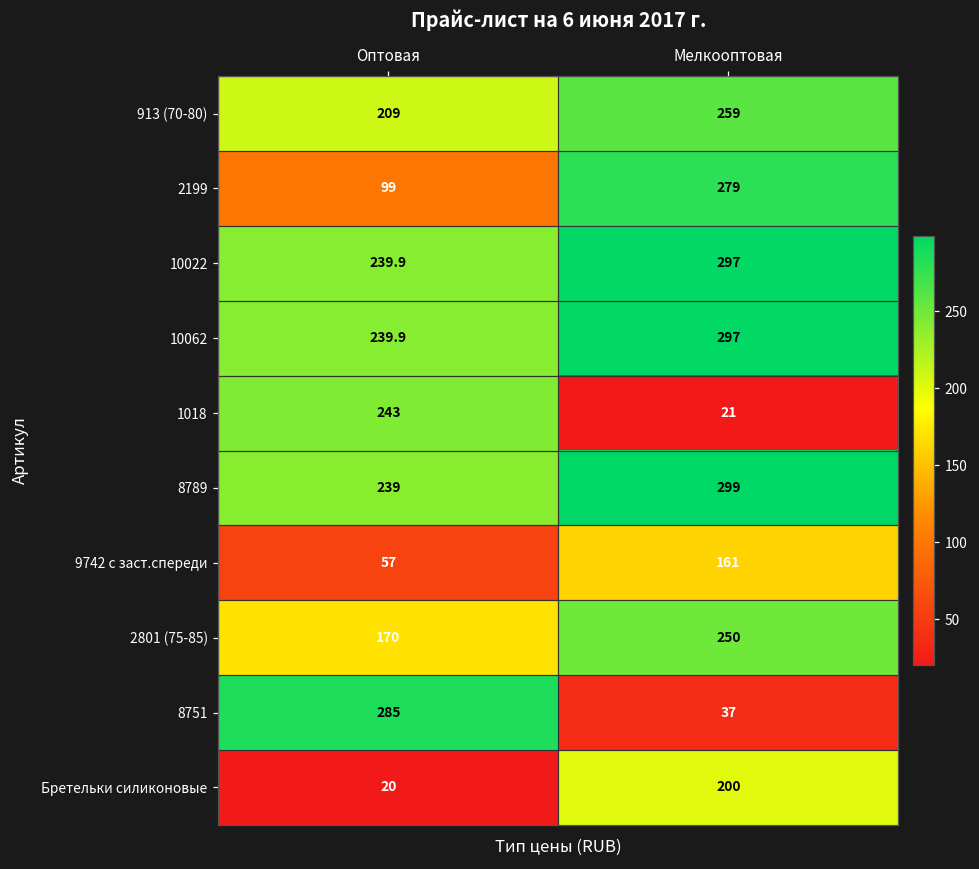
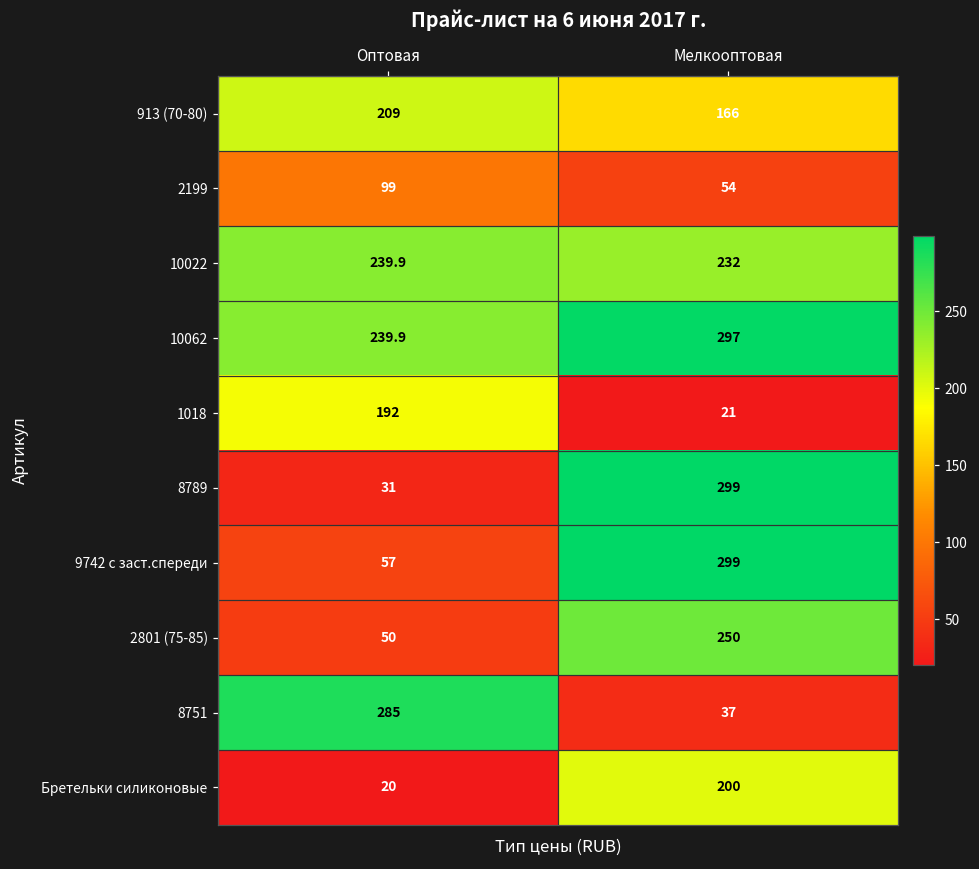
913 (70-80), Мелкооптовая: 259 -> 166
2199, Мелкооптовая: 279 -> 54
10022, Мелкооптовая: 297 -> 232
1018, Оптовая: 243 -> 192
8789, Оптовая: 239 -> 31
9742 с заст.спереди, Мелкооптовая: 161 -> 299
2801 (75-85), Оптовая: 170 -> 50
